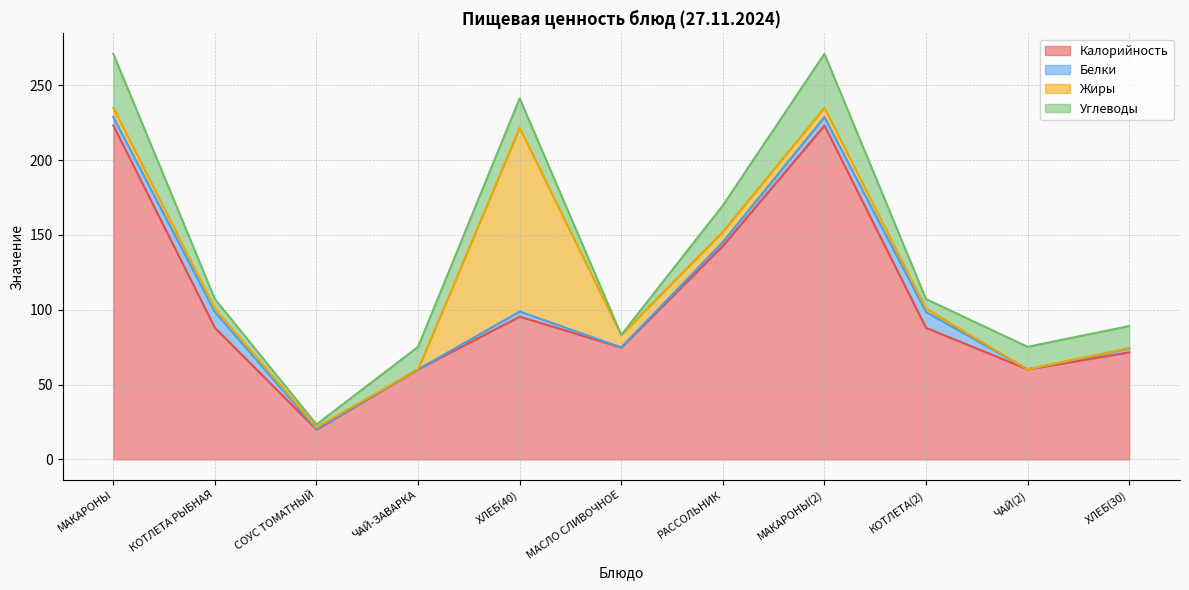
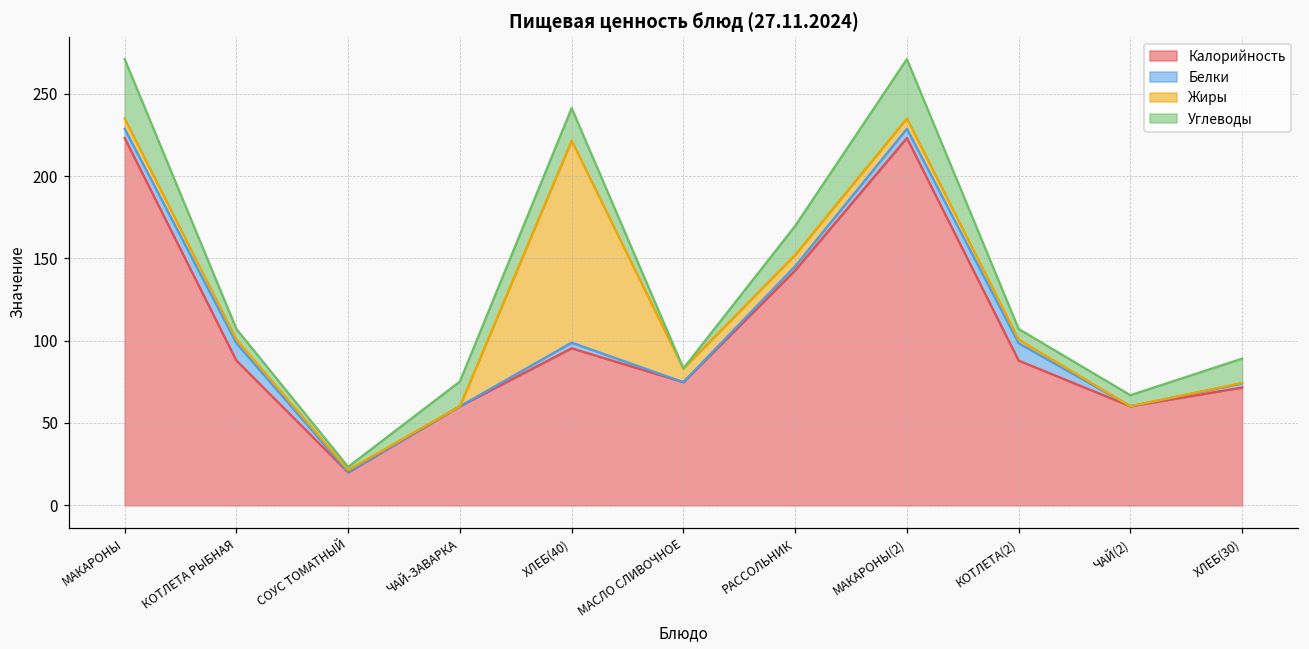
Углеводы, ЧАЙ(2): 15 -> 7
